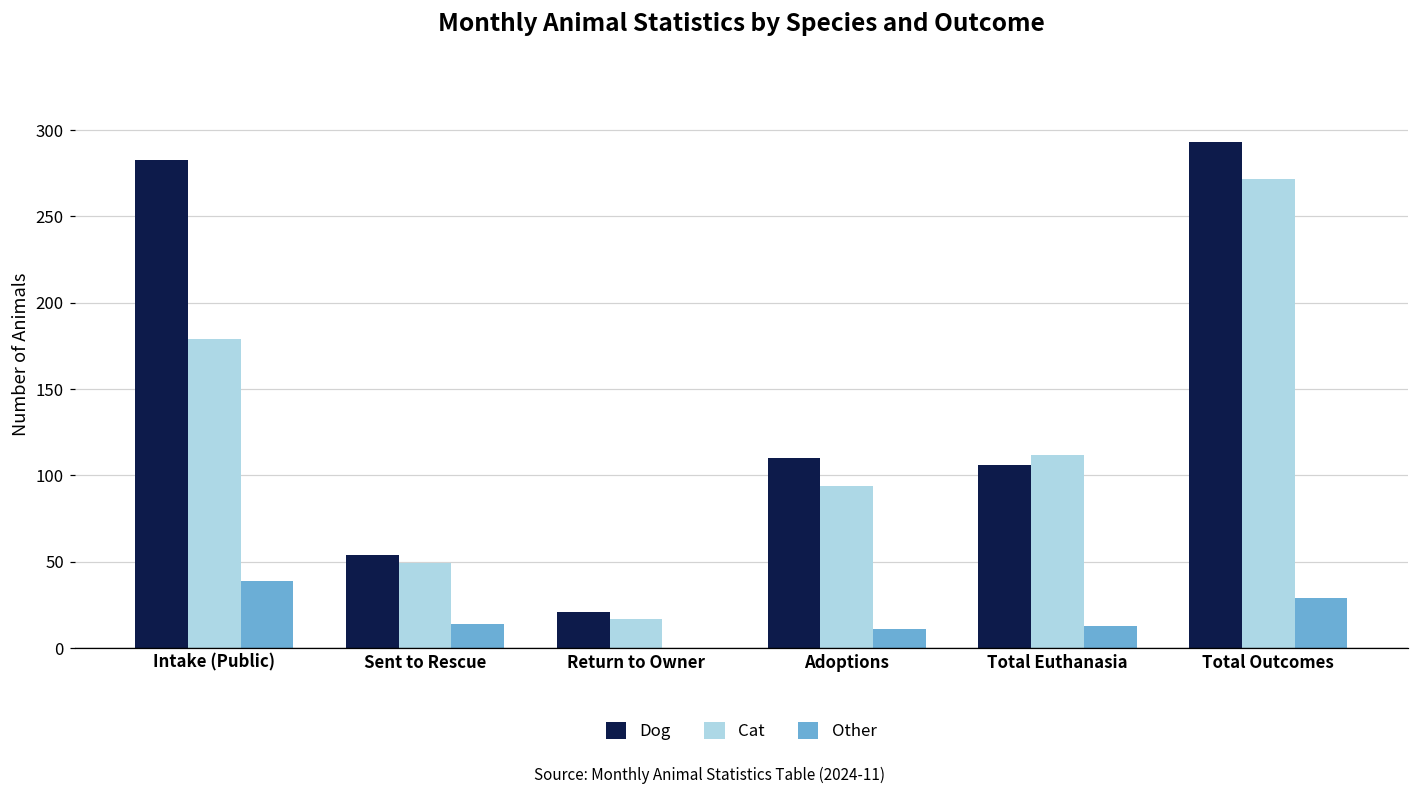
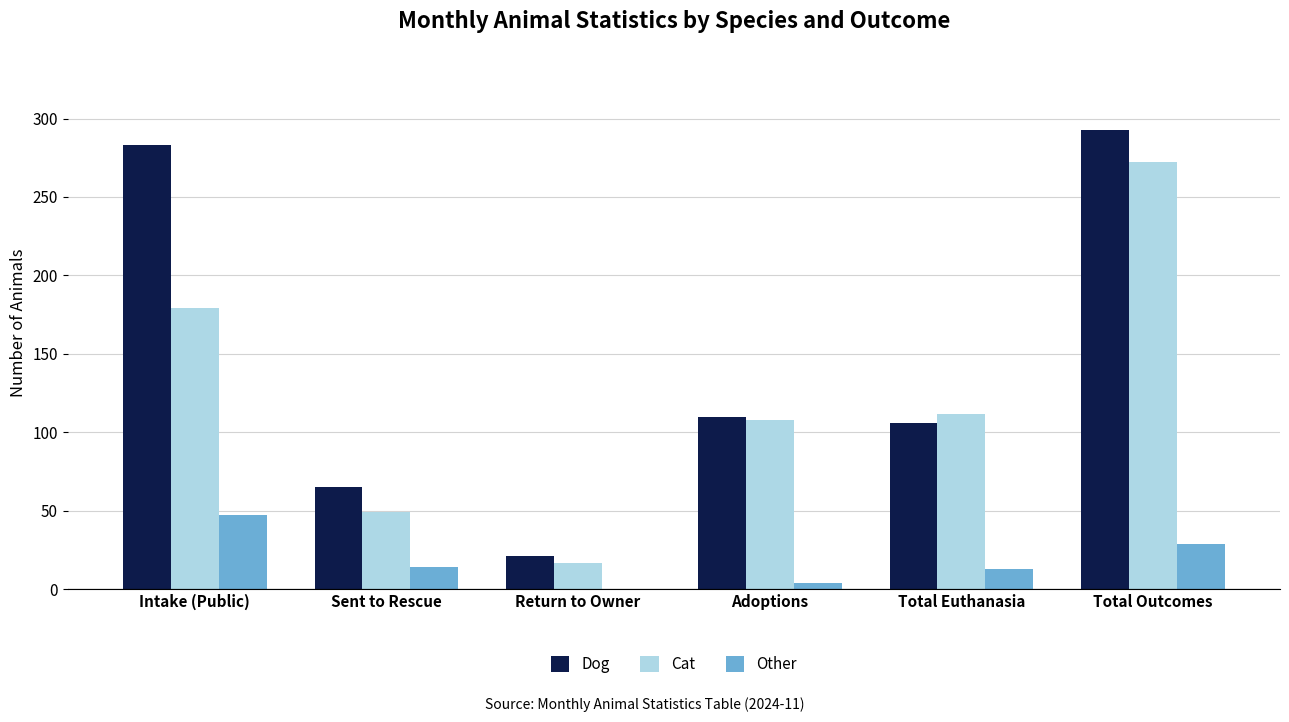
Other, Intake (Public): 39 -> 47
Dog, Sent to Rescue: 54 -> 65
Cat, Adoptions: 94 -> 108
Other, Adoptions: 11 -> 4
